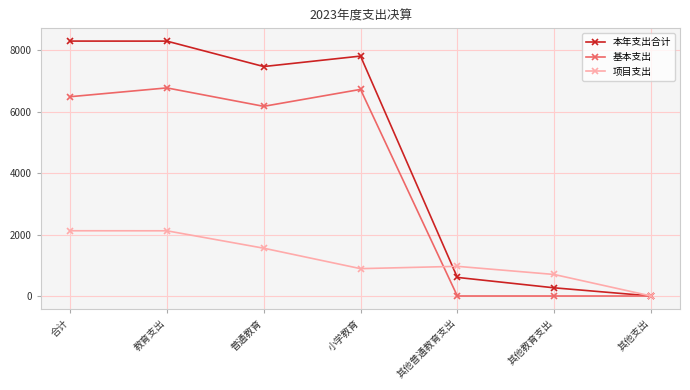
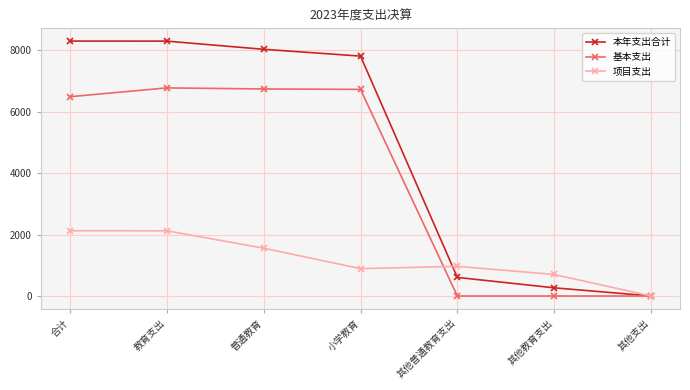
本年支出合计, 普通教育: 7500 -> 8000
基本支出, 普通教育: 6200 -> 6700
